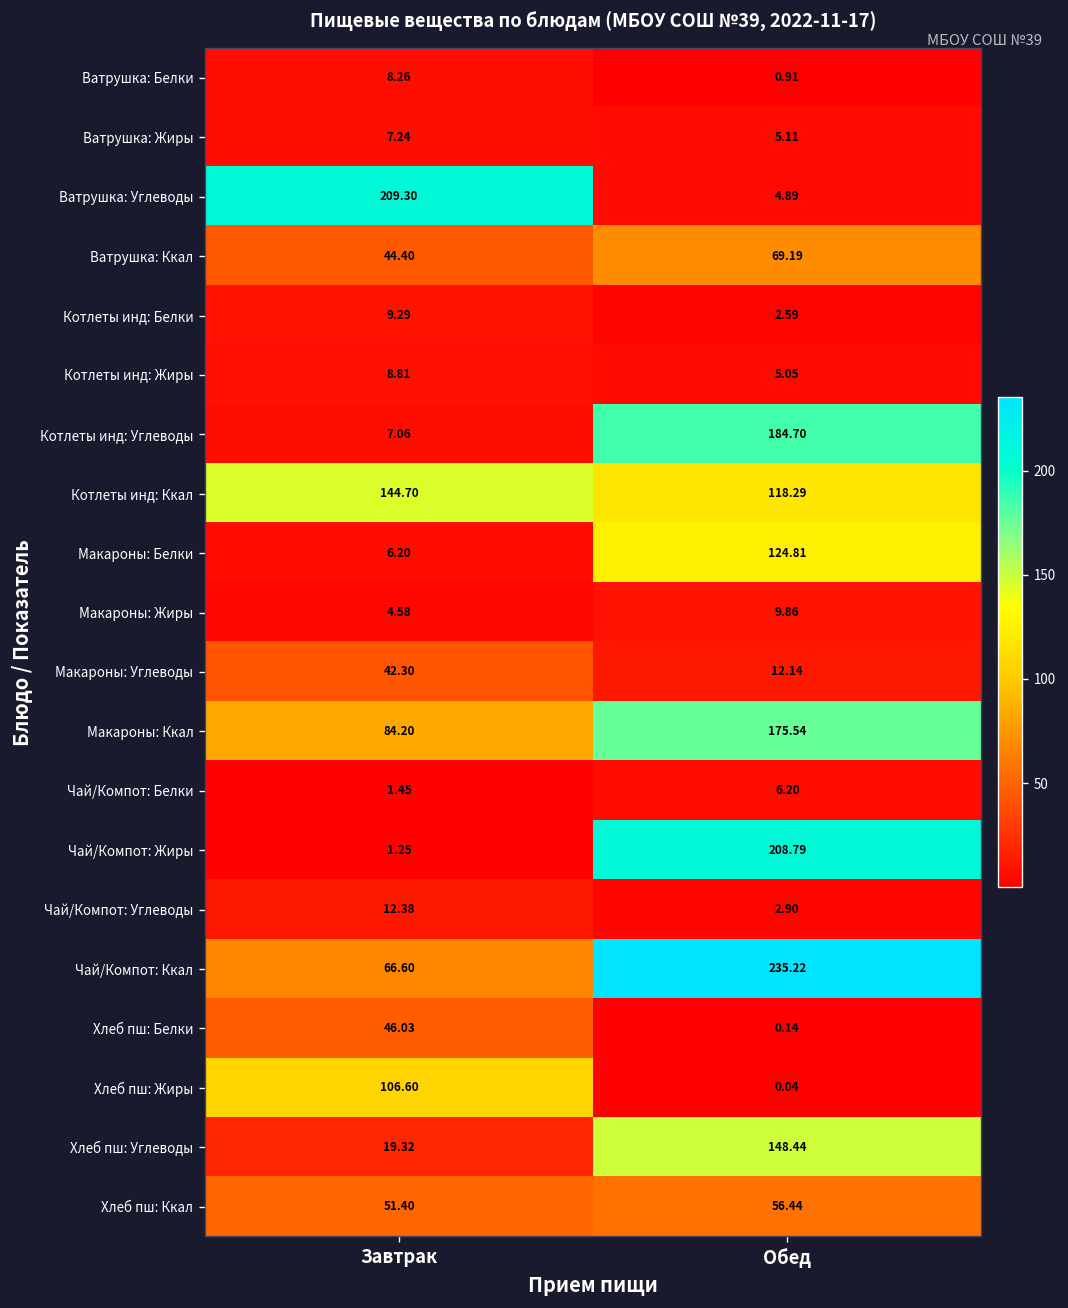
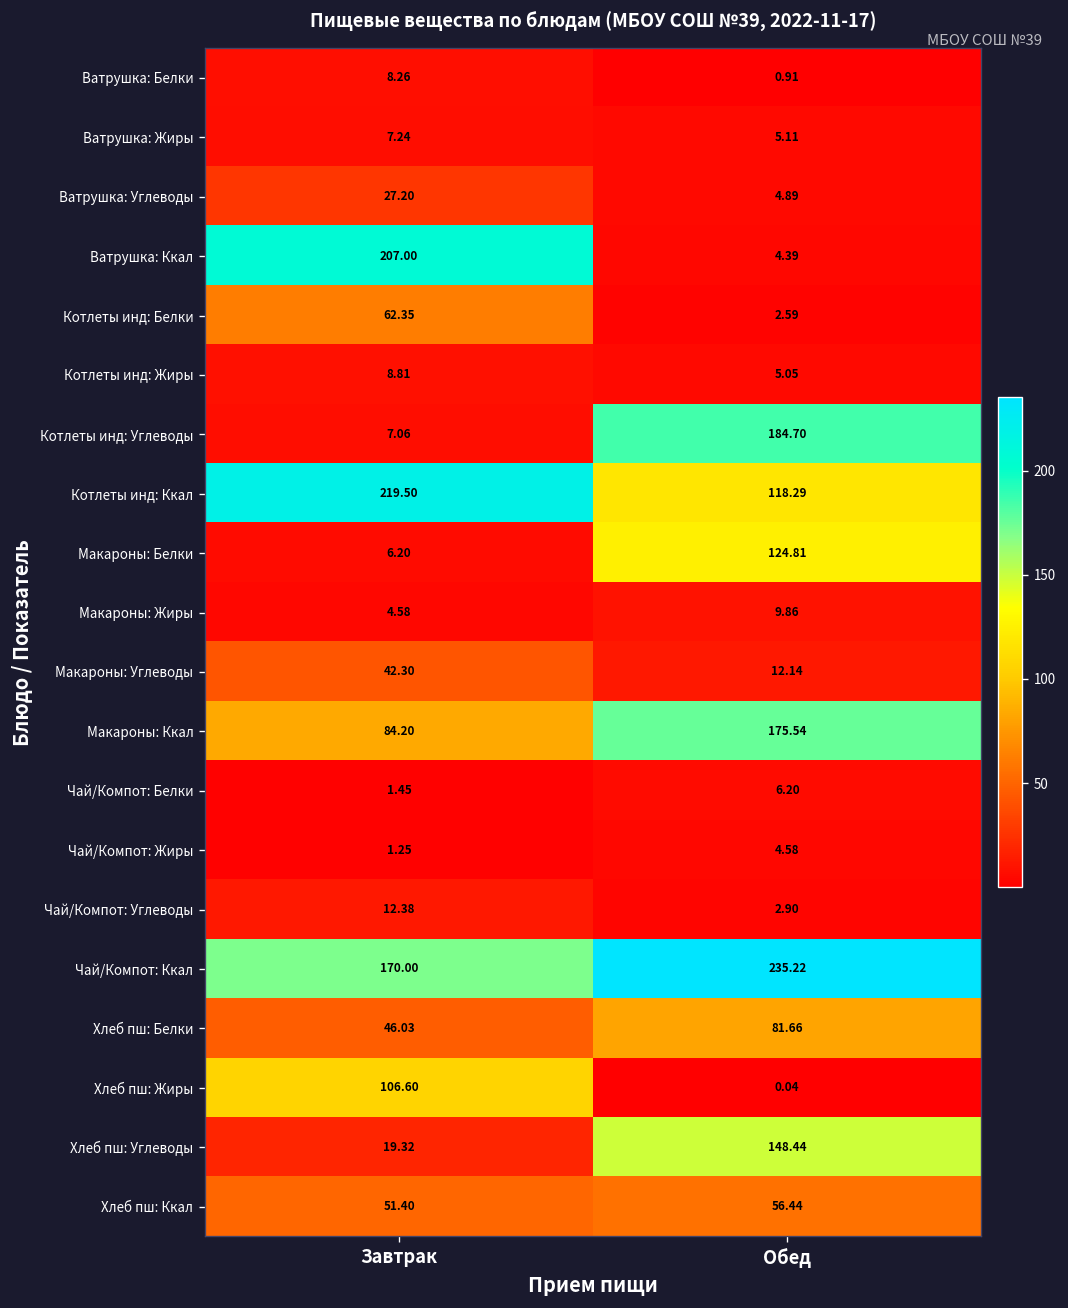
Ватрушка: Углеводы, Завтрак: 209.30 -> 27.20
Ватрушка: Ккал, Завтрак: 44.40 -> 207.00
Ватрушка: Ккал, Обед: 69.19 -> 4.39
Котлеты инд: Белки, Завтрак: 9.29 -> 62.35
Котлеты инд: Ккал, Завтрак: 144.70 -> 219.50
Чай/Компот: Жиры, Обед: 208.79 -> 4.58
Чай/Компот: Ккал, Завтрак: 66.60 -> 170.00
Хлеб пш: Белки, Обед: 0.14 -> 81.66
